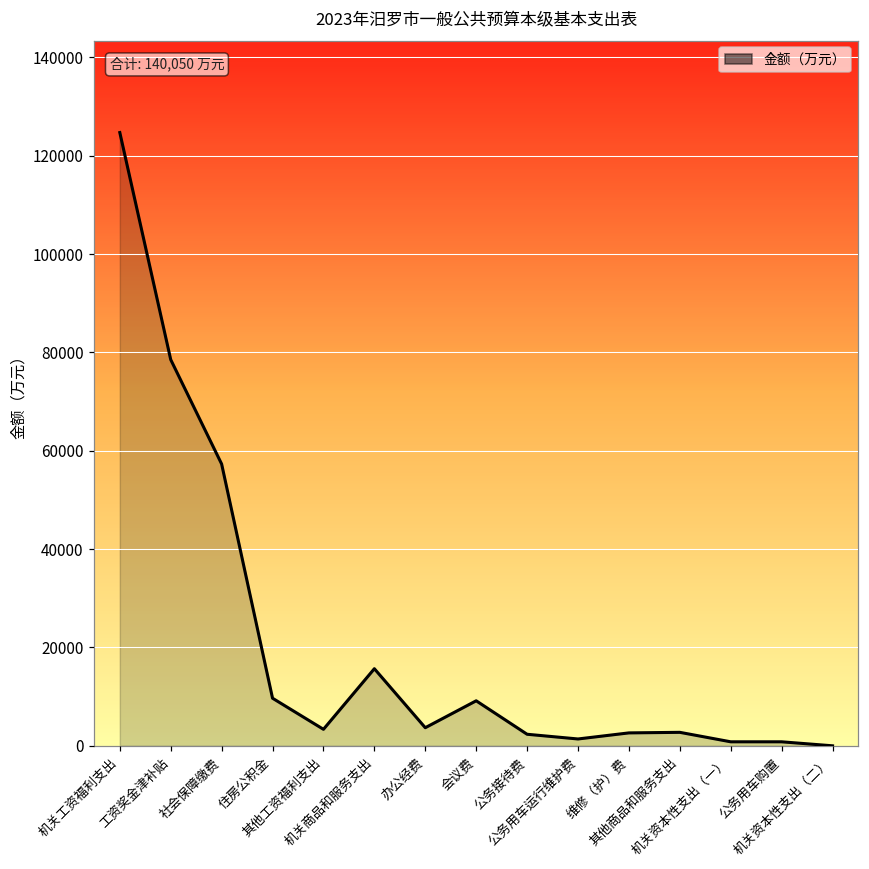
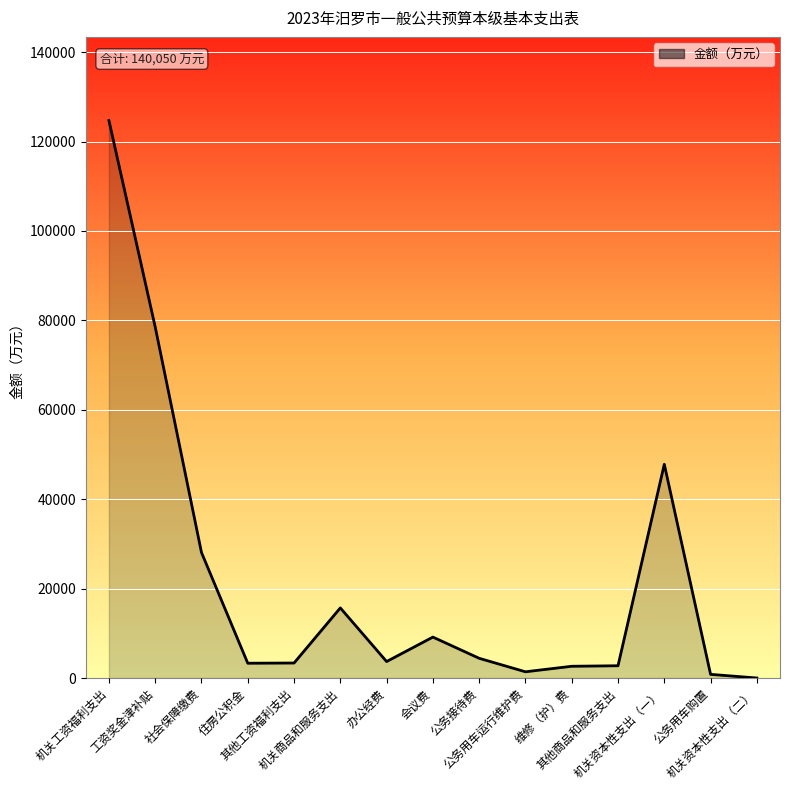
社会保障缴费: 57000 -> 28000
住房公积金: 10000 -> 3000
公务接待费: 2000 -> 4000
机关资本性支出（一）: 1000 -> 48000
